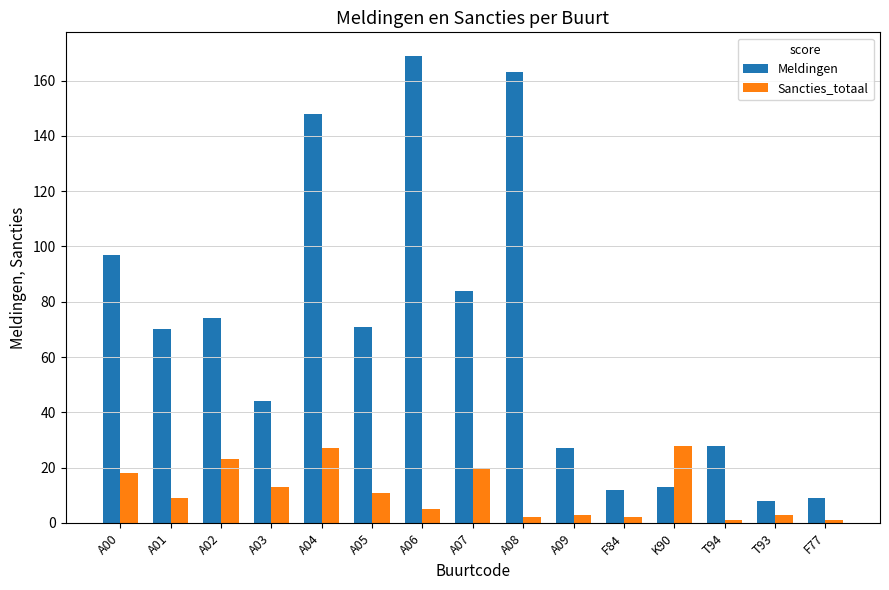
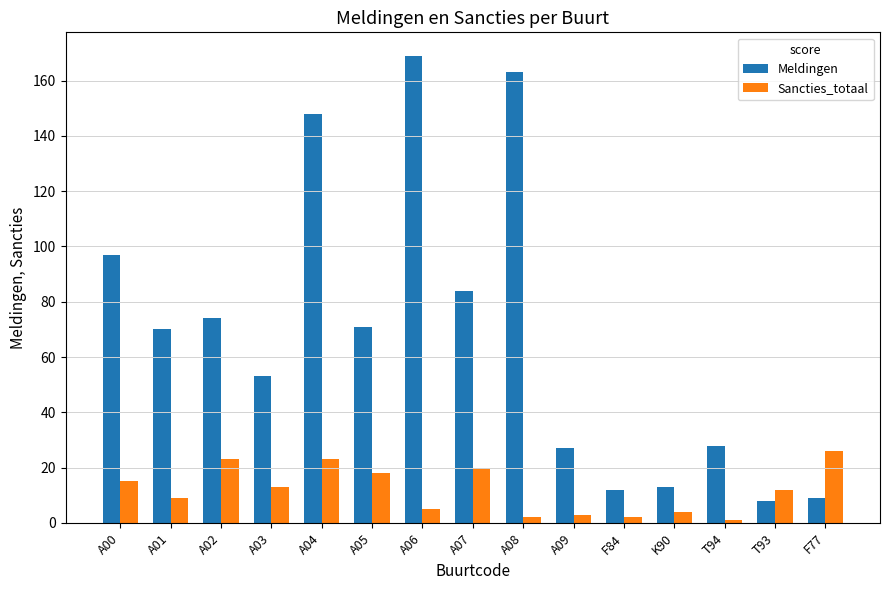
Sancties_totaal, A00: 18 -> 15
Meldingen, A03: 44 -> 53
Sancties_totaal, A04: 27 -> 23
Sancties_totaal, A05: 11 -> 18
Sancties_totaal, K90: 28 -> 4
Sancties_totaal, T93: 3 -> 12
Sancties_totaal, F77: 1 -> 26
